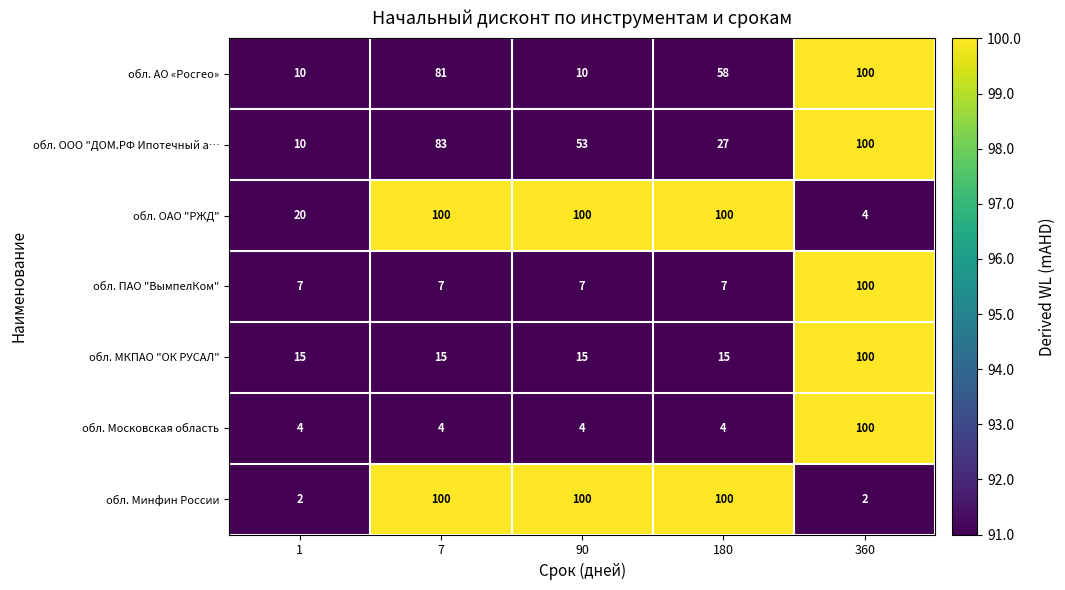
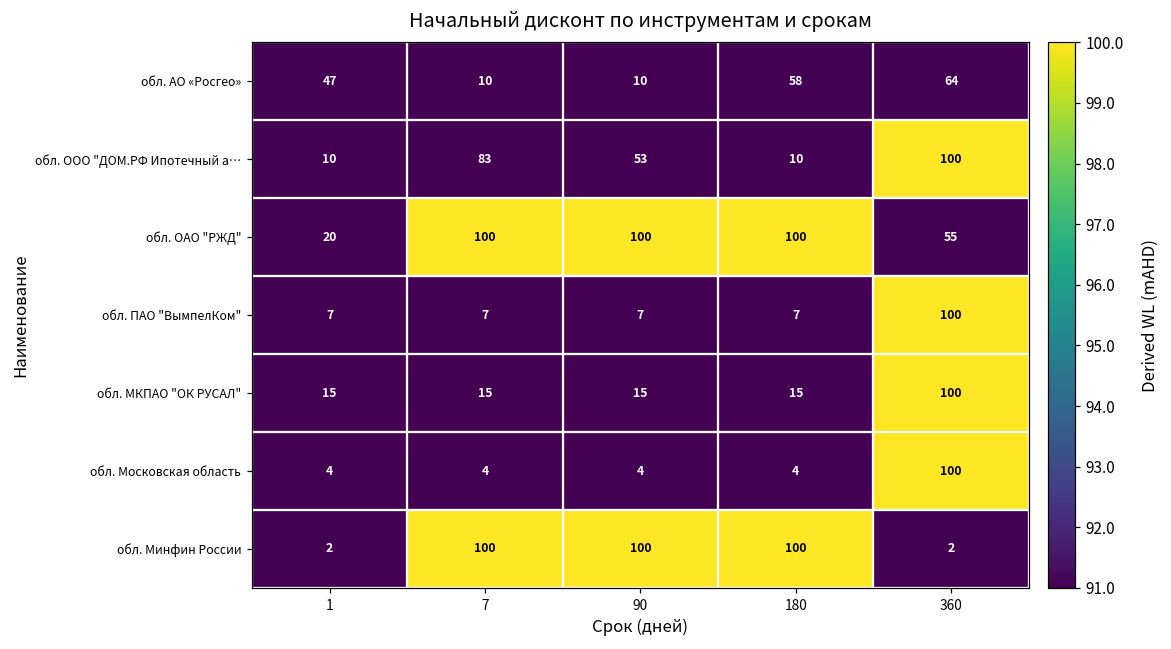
обл. АО «Росгео», 1: 10 -> 47
обл. АО «Росгео», 7: 81 -> 10
обл. АО «Росгео», 360: 100 -> 64
обл. ООО "ДОМ.РФ Ипотечный а…, 180: 27 -> 10
обл. ОАО "РЖД", 360: 4 -> 55
